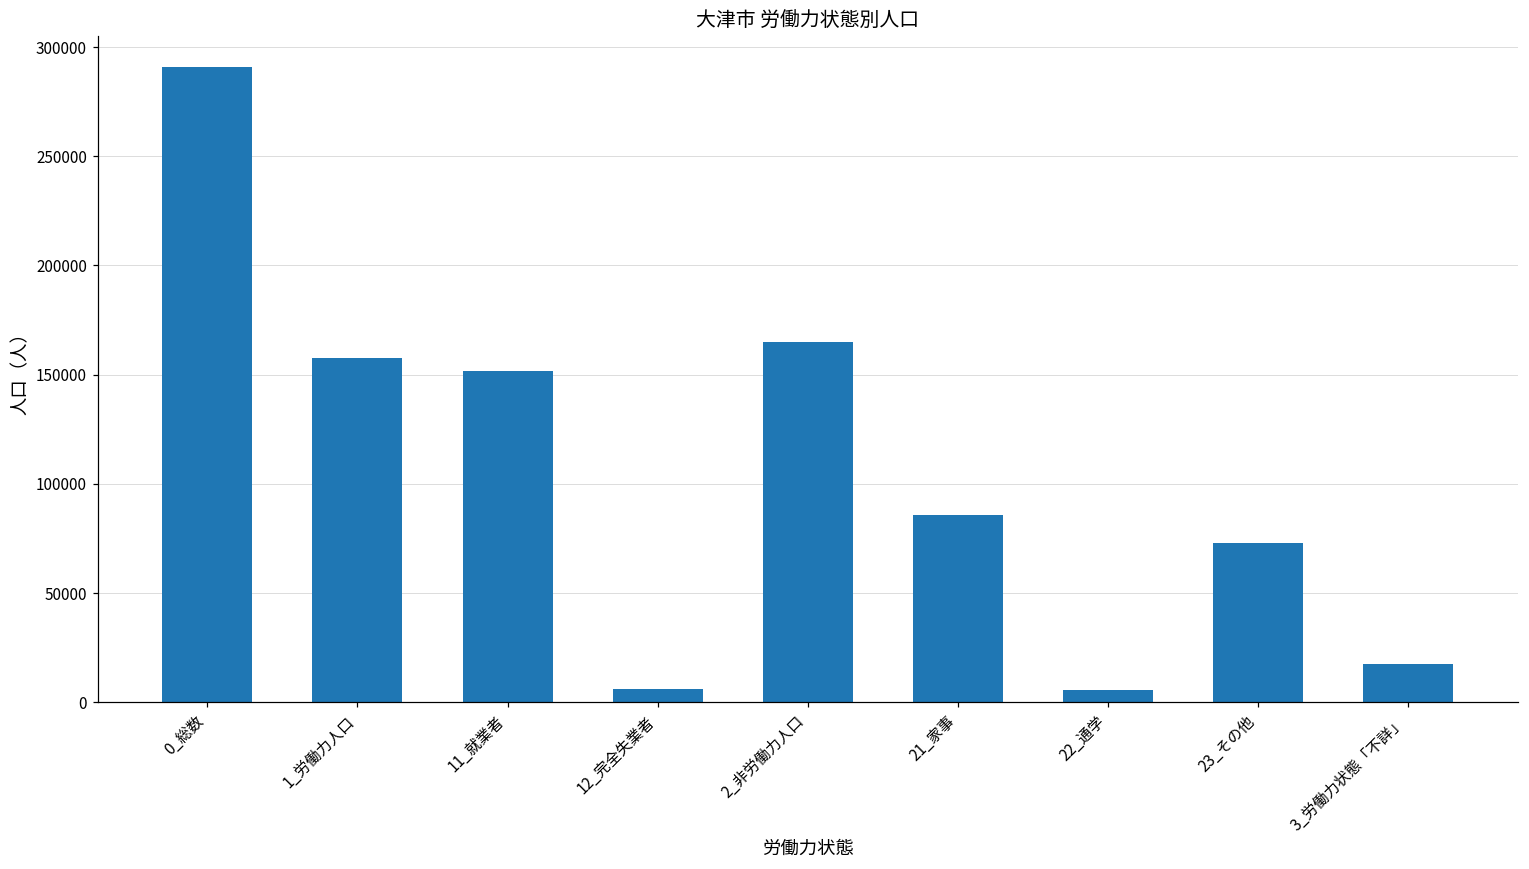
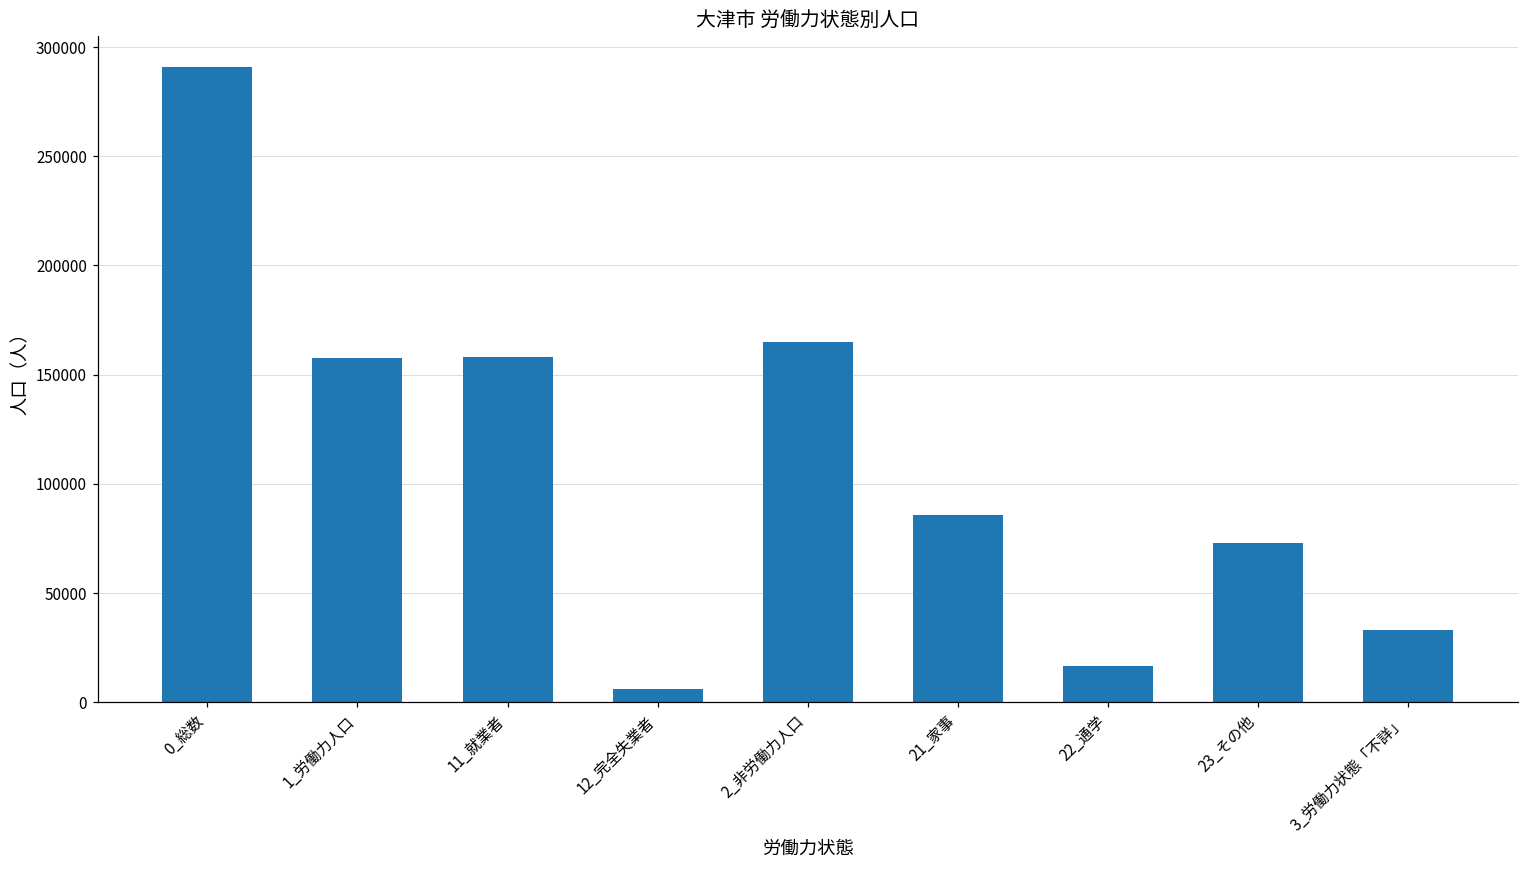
11_就業者: 152000 -> 158000
22_通学: 5000 -> 17000
3_労働力状態「不詳」: 17000 -> 33000
